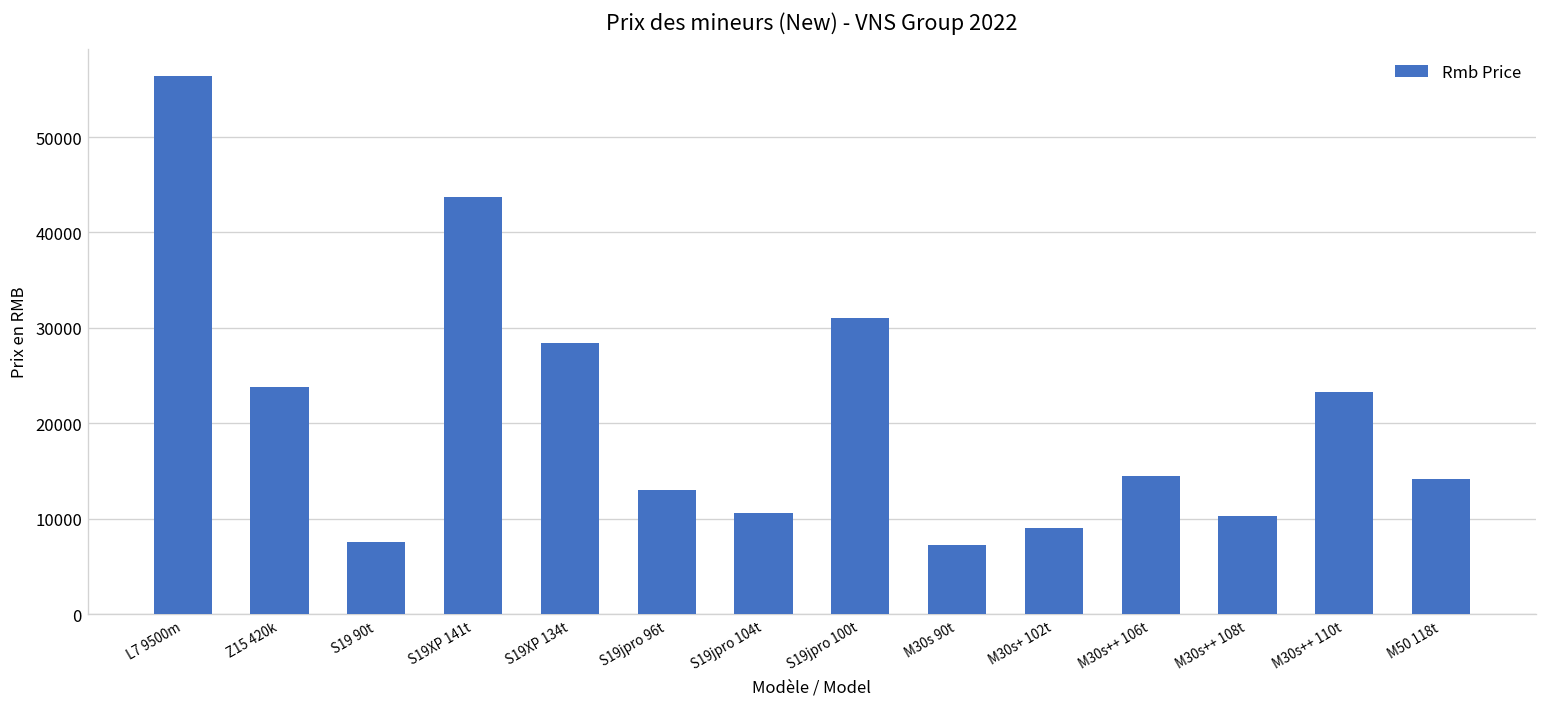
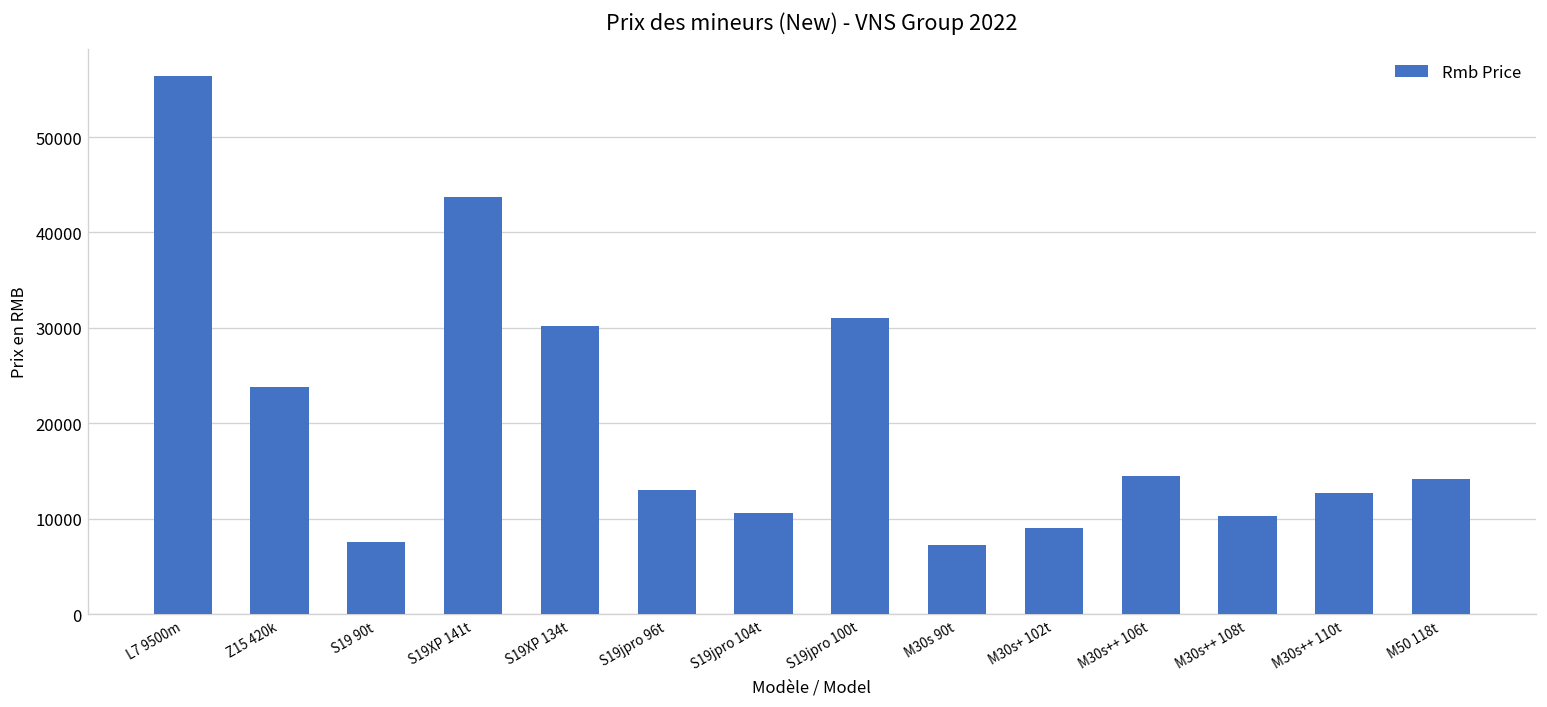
S19XP 134t: 28000 -> 30000
M30s++ 110t: 23000 -> 13000
